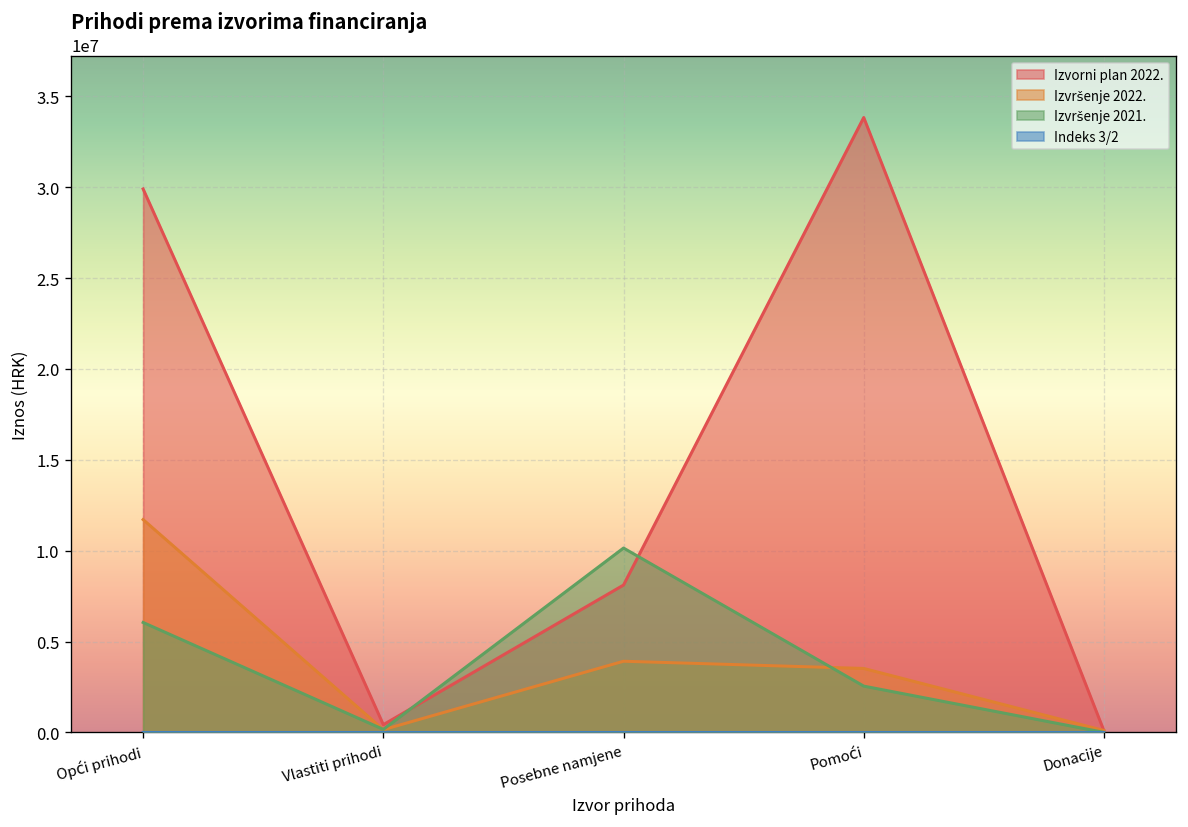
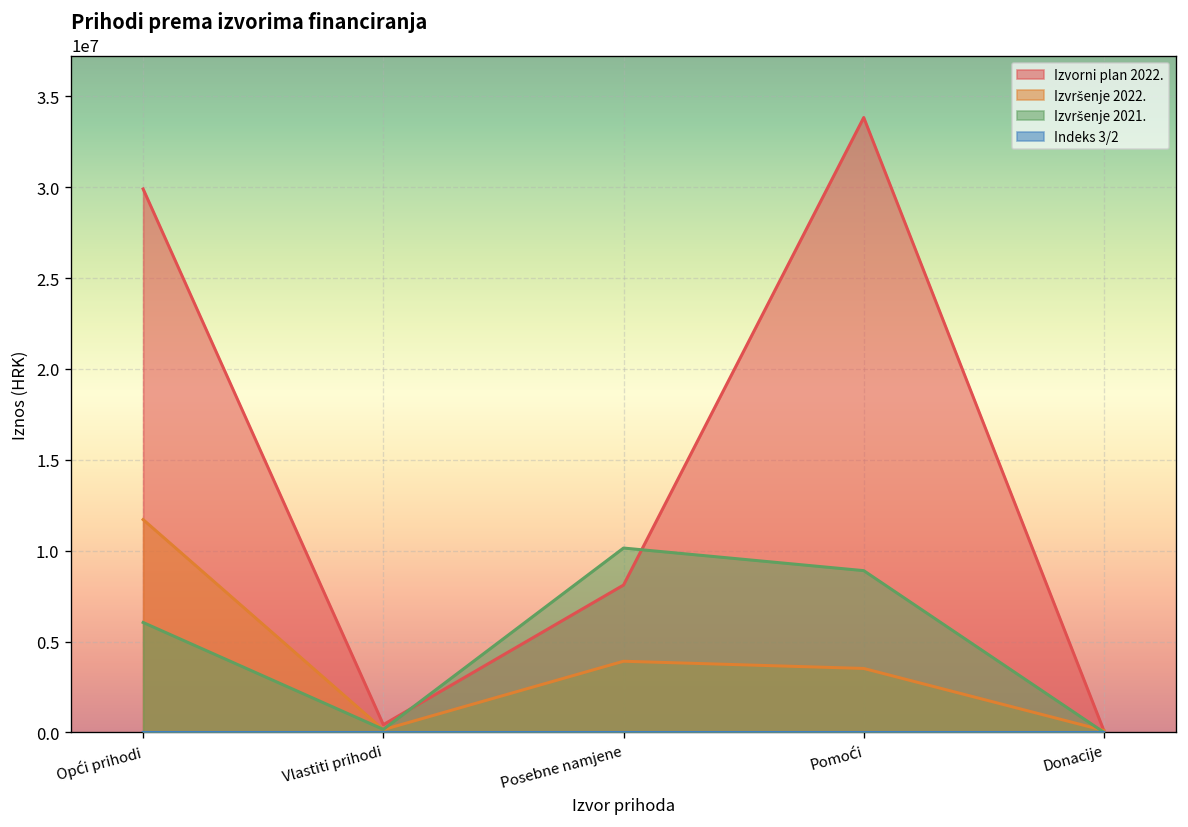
Izvršenje 2021., Pomoći: 2600000 -> 8900000
